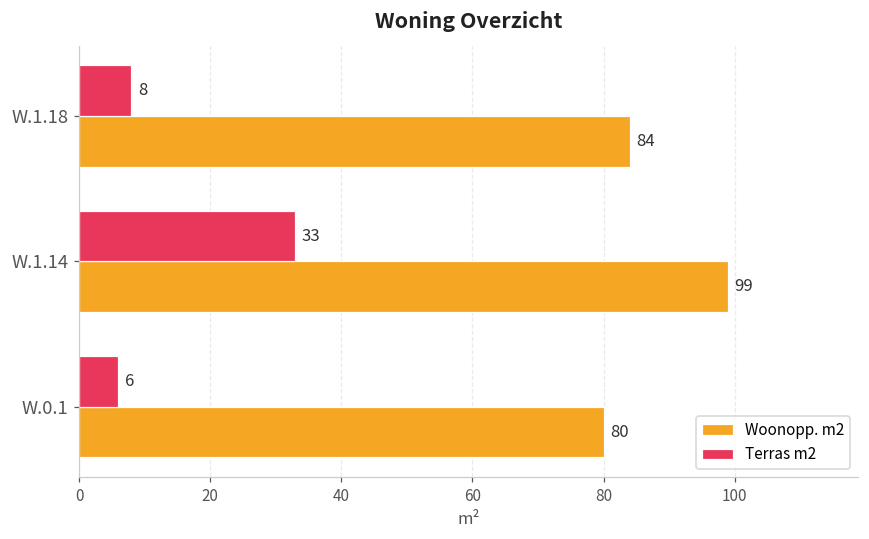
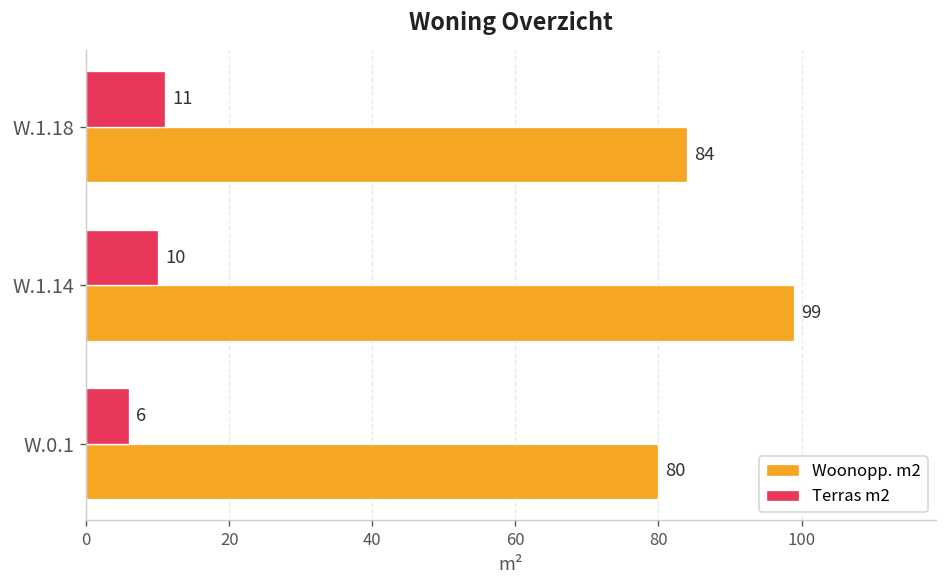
Terras m2, W.1.18: 8 -> 11
Terras m2, W.1.14: 33 -> 10
